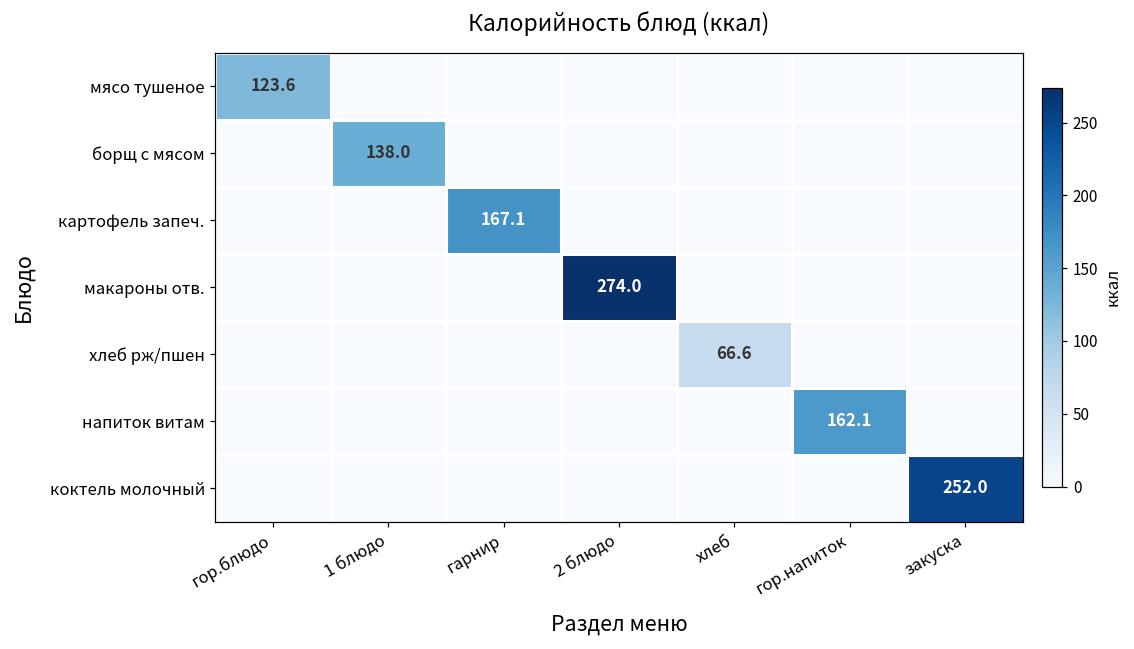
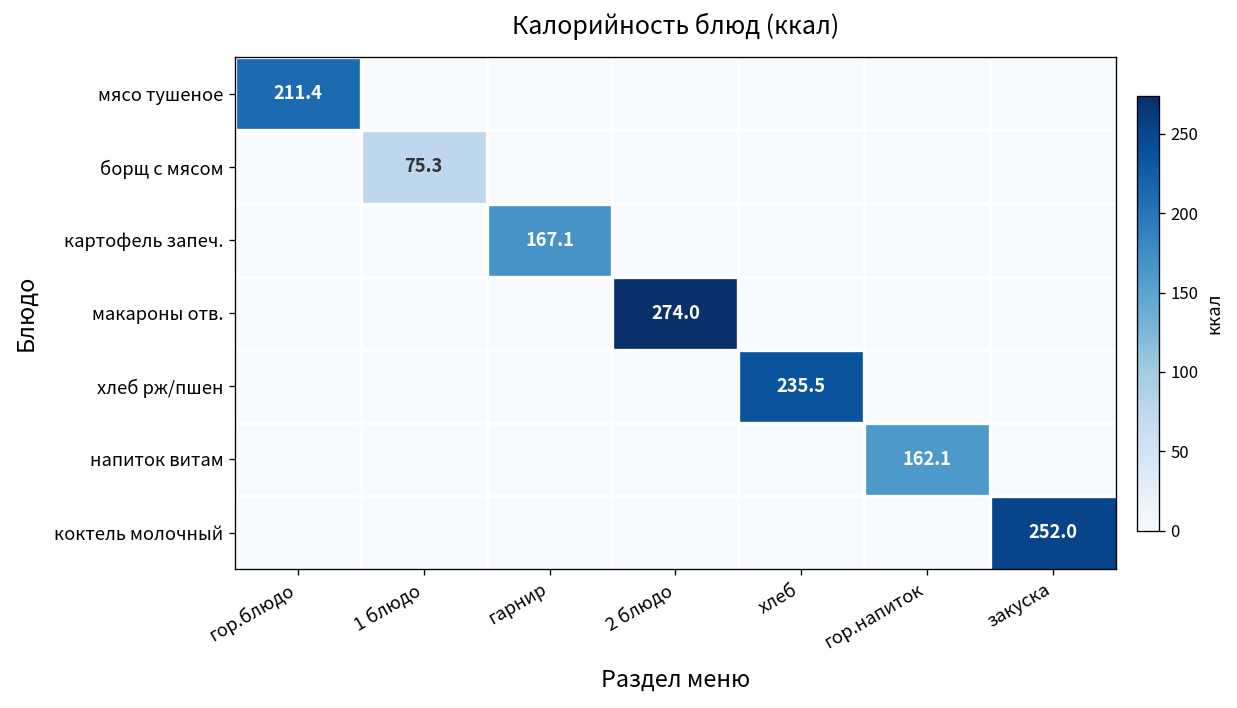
мясо тушеное, гор.блюдо: 123.6 -> 211.4
борщ с мясом, 1 блюдо: 138.0 -> 75.3
хлеб рж/пшен, хлеб: 66.6 -> 235.5
